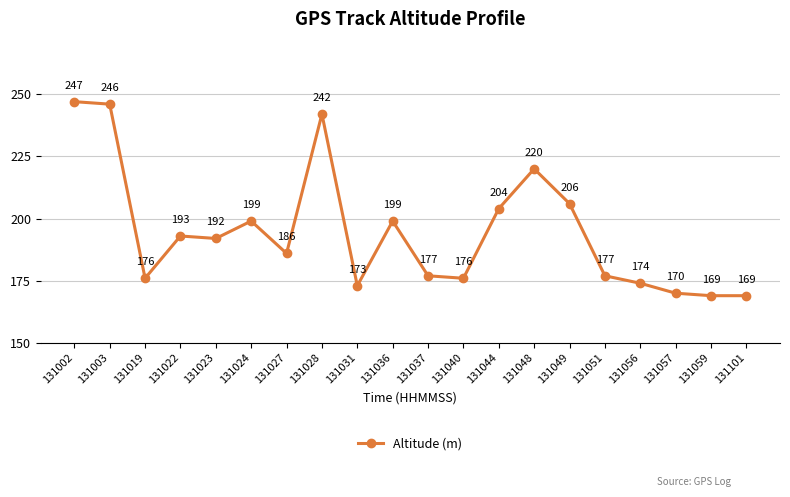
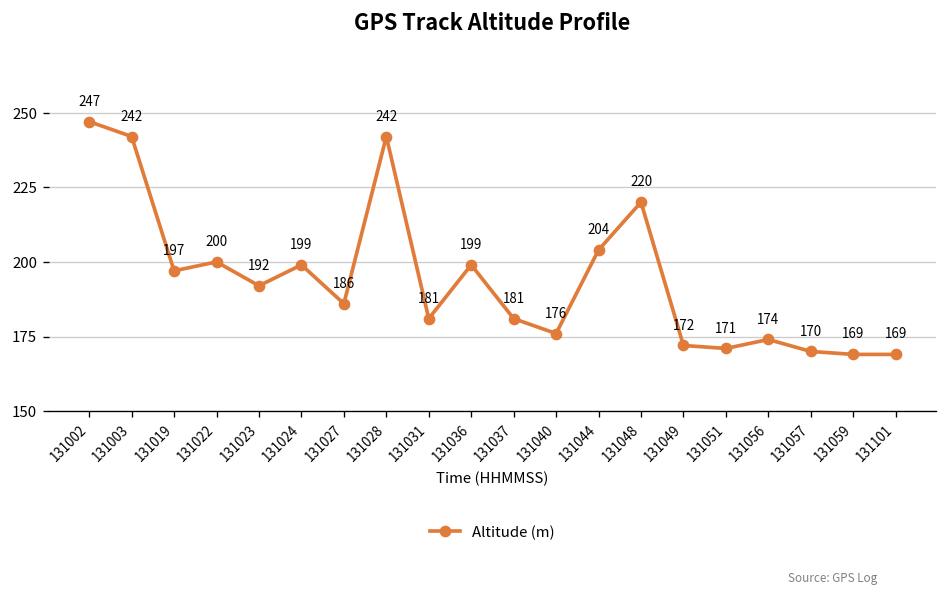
131003: 246 -> 242
131019: 176 -> 197
131022: 193 -> 200
131031: 173 -> 181
131037: 177 -> 181
131049: 206 -> 172
131051: 177 -> 171
